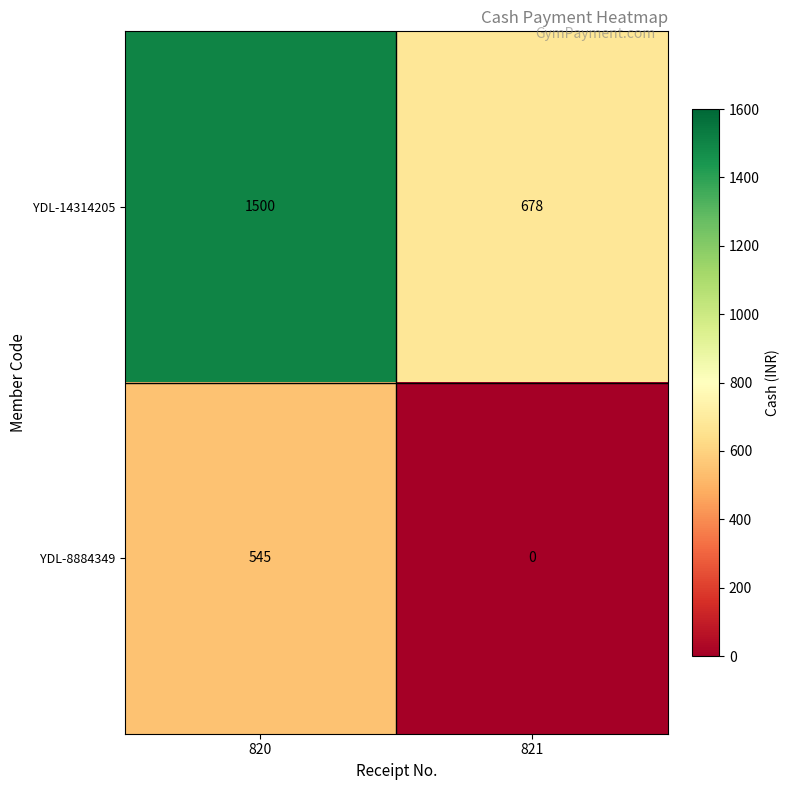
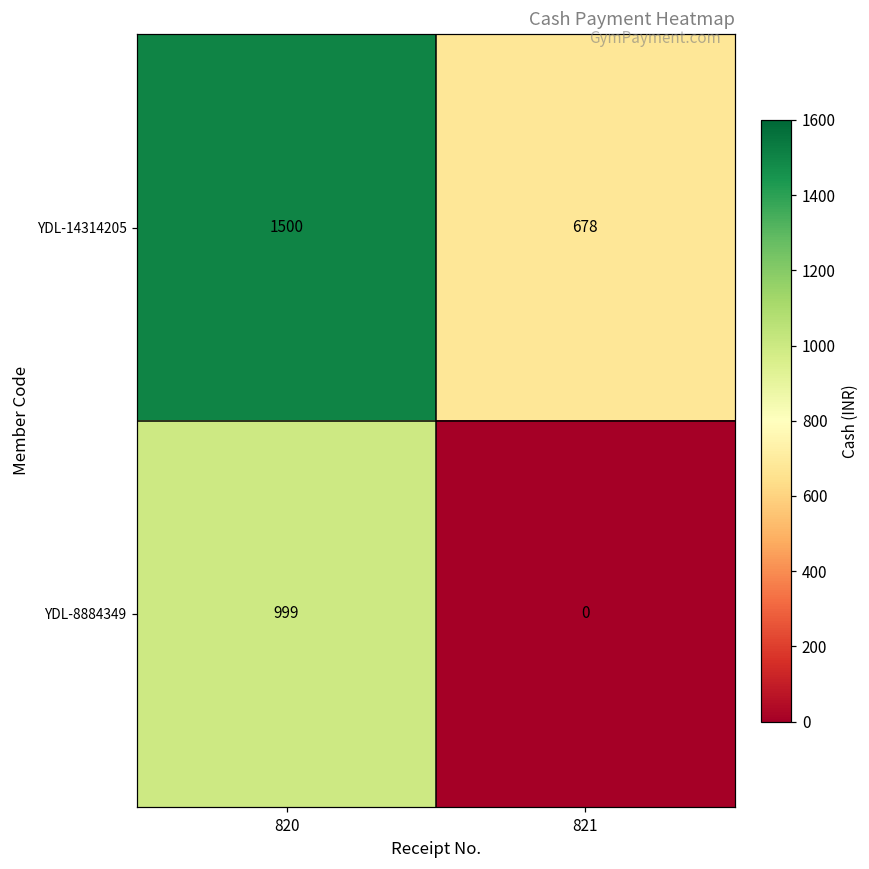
YDL-8884349, 820: 545 -> 999
